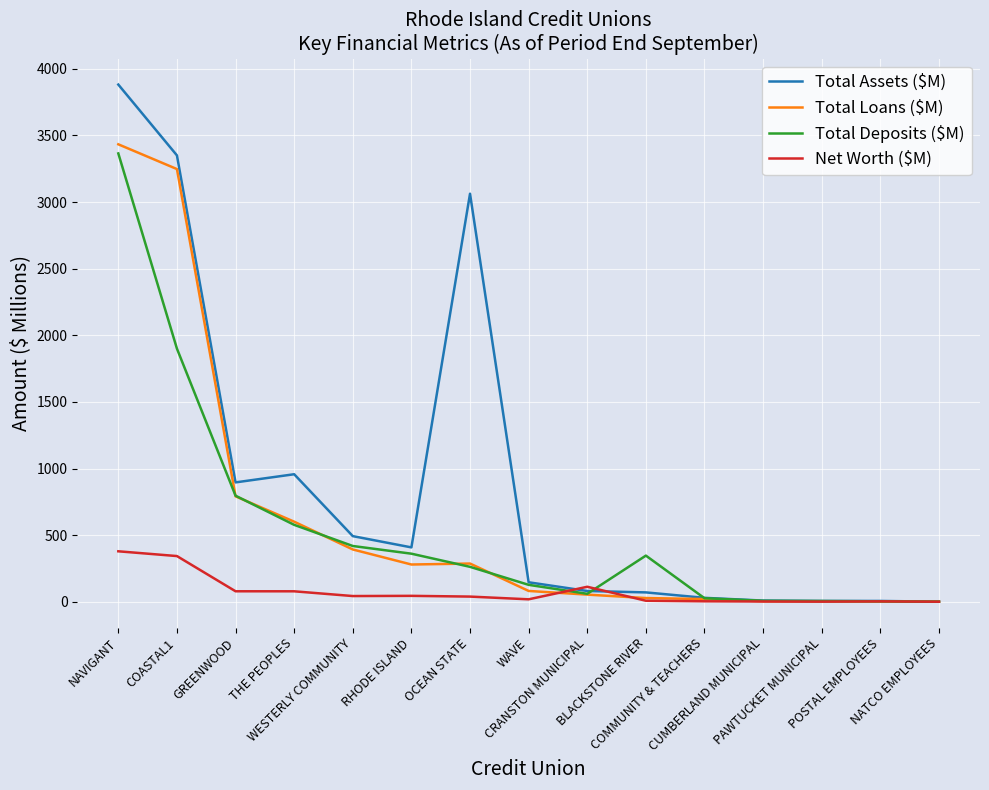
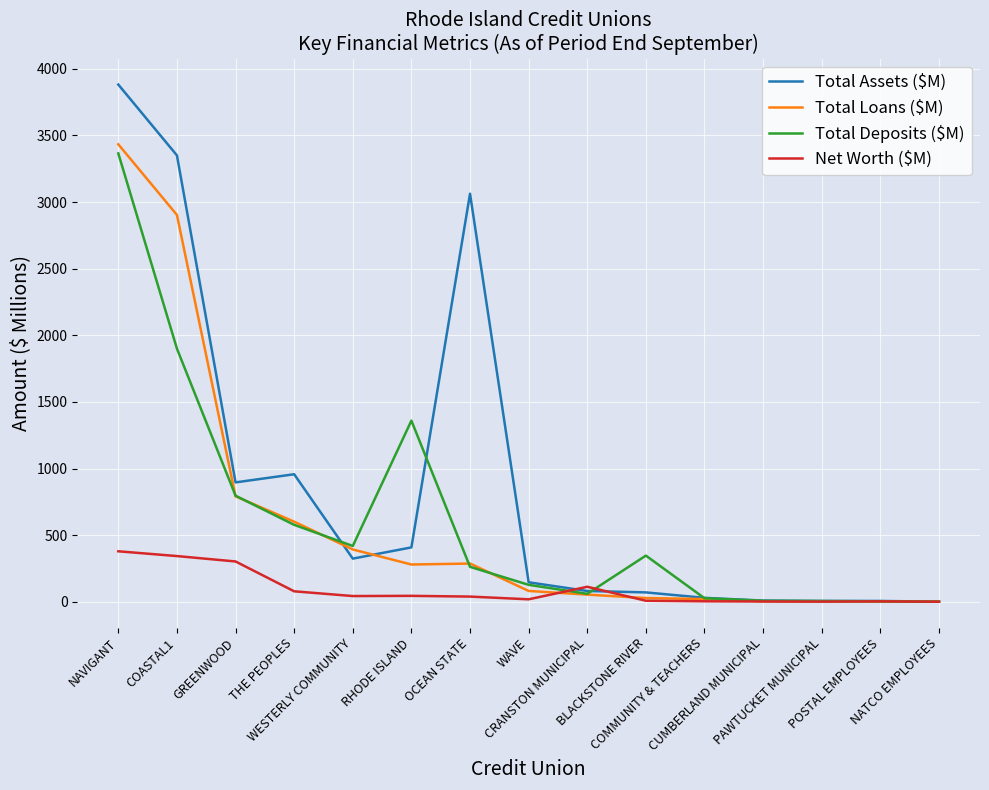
Total Loans ($M), COASTAL1: 3250 -> 2900
Net Worth ($M), GREENWOOD: 80 -> 300
Total Assets ($M), WESTERLY COMMUNITY: 490 -> 320
Total Deposits ($M), RHODE ISLAND: 360 -> 1360
